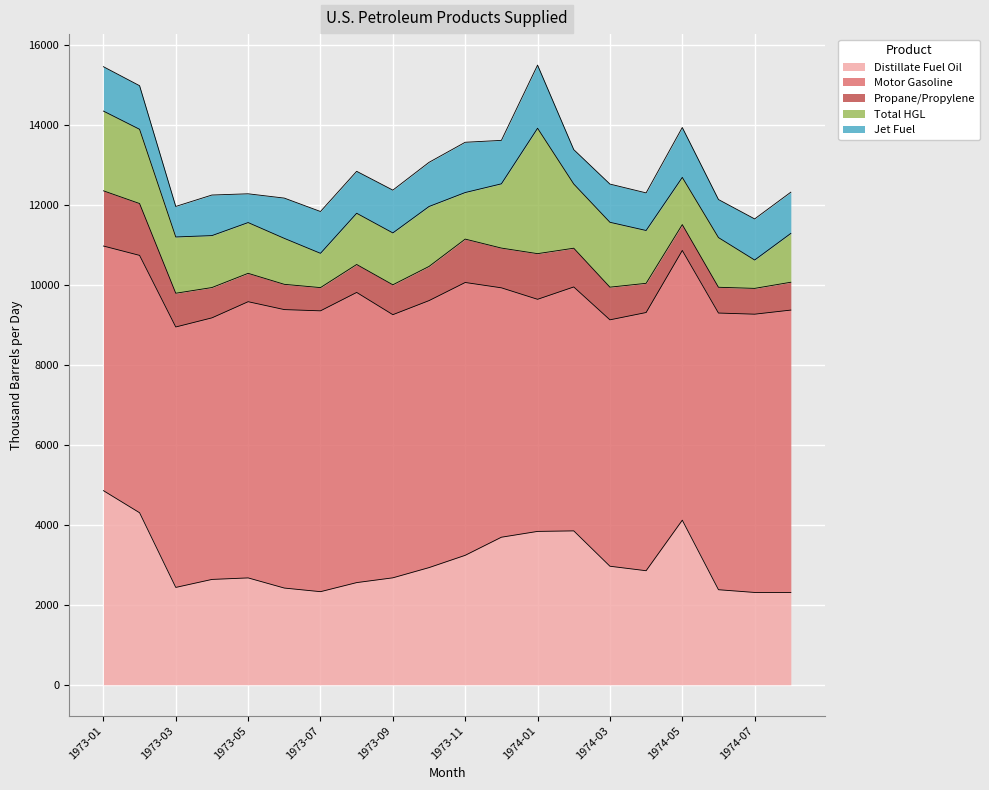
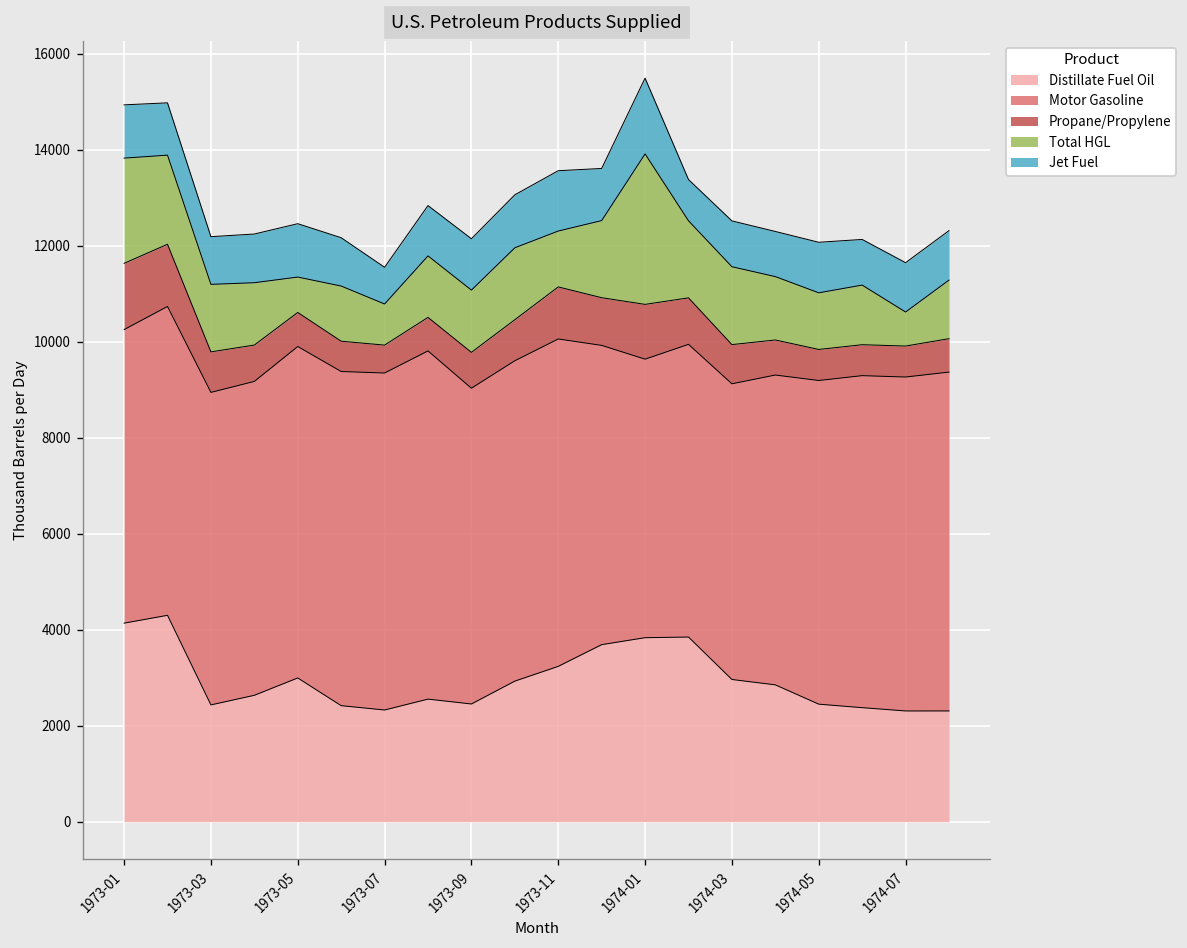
Distillate Fuel Oil, 1973-01: 4900 -> 4100
Total HGL, 1973-01: 2000 -> 2200
Jet Fuel, 1973-03: 800 -> 1000
Distillate Fuel Oil, 1973-05: 2700 -> 3000
Total HGL, 1973-05: 1300 -> 700
Jet Fuel, 1973-05: 700 -> 1100
Jet Fuel, 1973-07: 1000 -> 800
Distillate Fuel Oil, 1973-09: 2700 -> 2500
Distillate Fuel Oil, 1974-05: 4100 -> 2400
Jet Fuel, 1974-05: 1200 -> 1100
